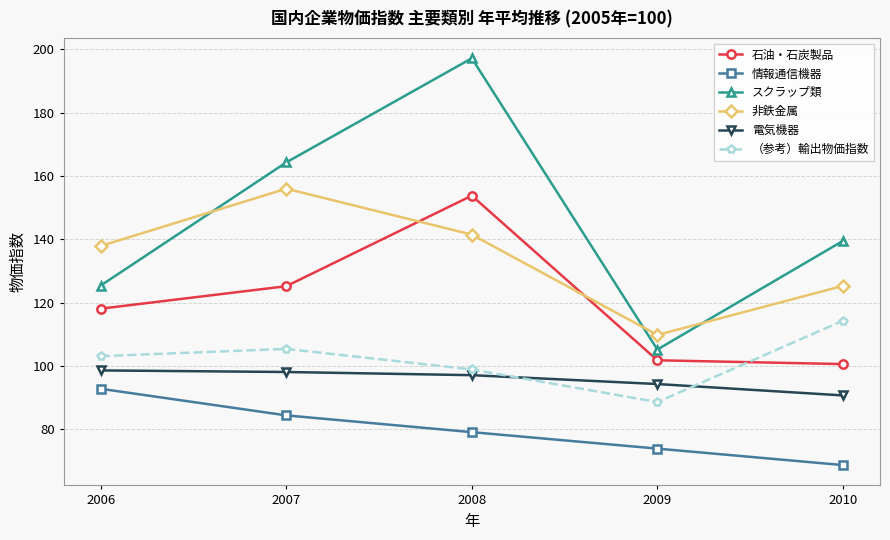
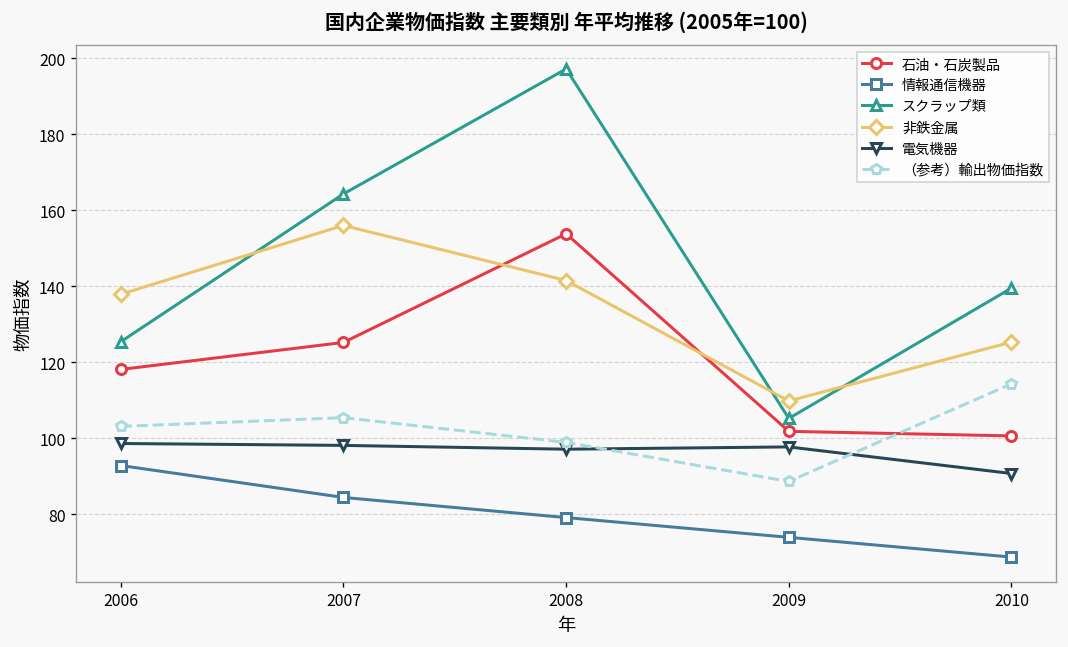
電気機器, 2009: 94 -> 98
